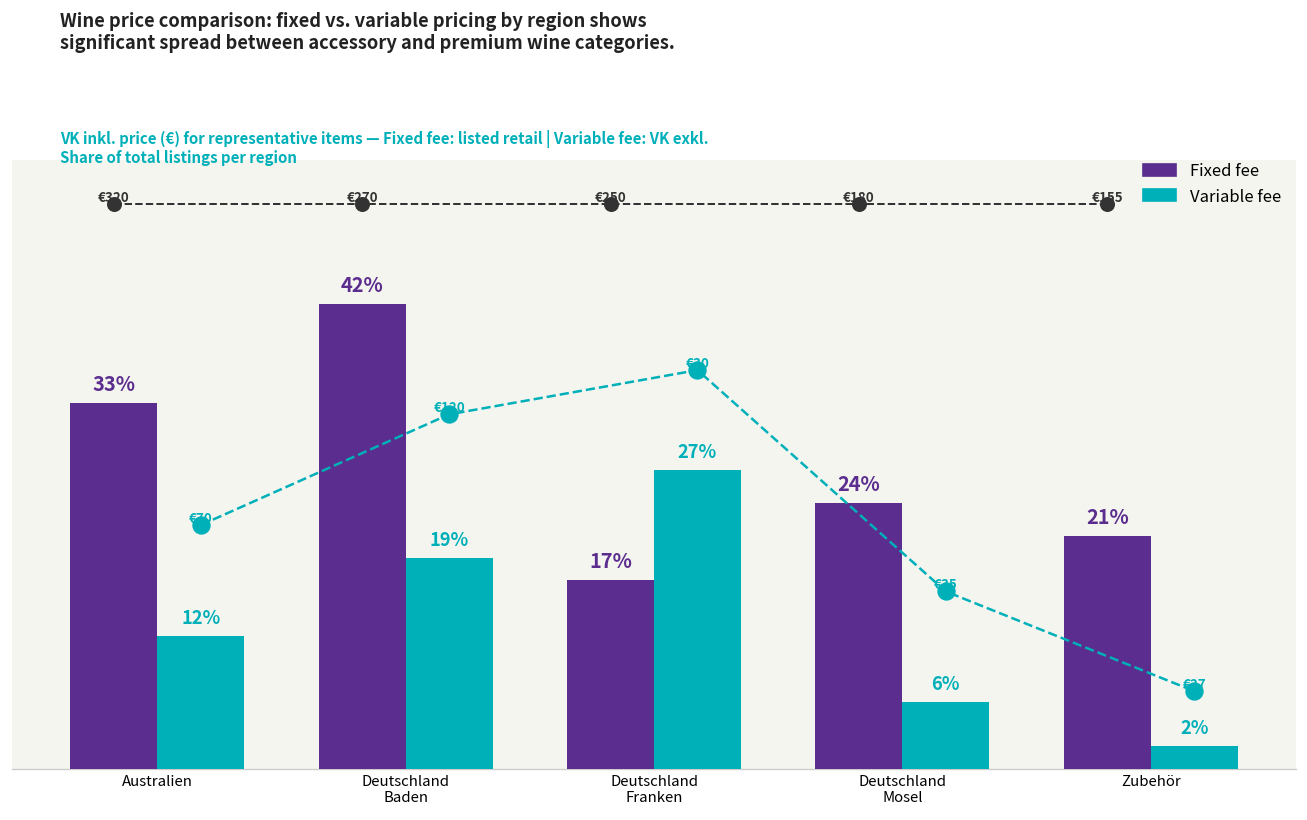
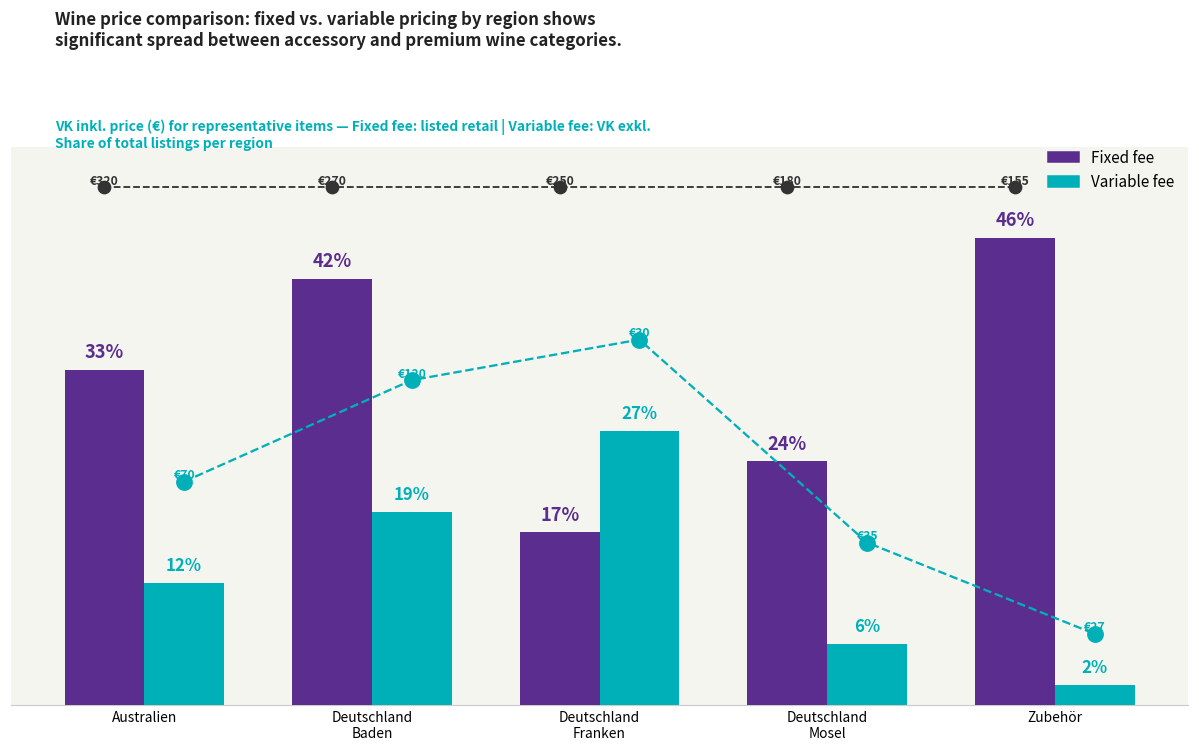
Fixed fee, Zubehör: 21% -> 46%
